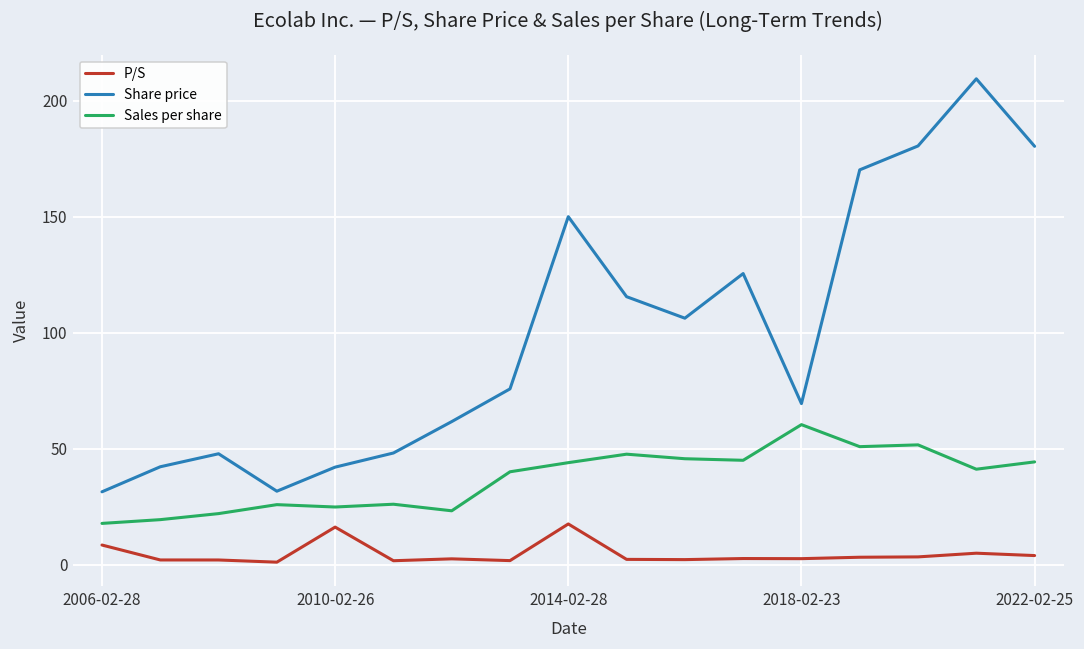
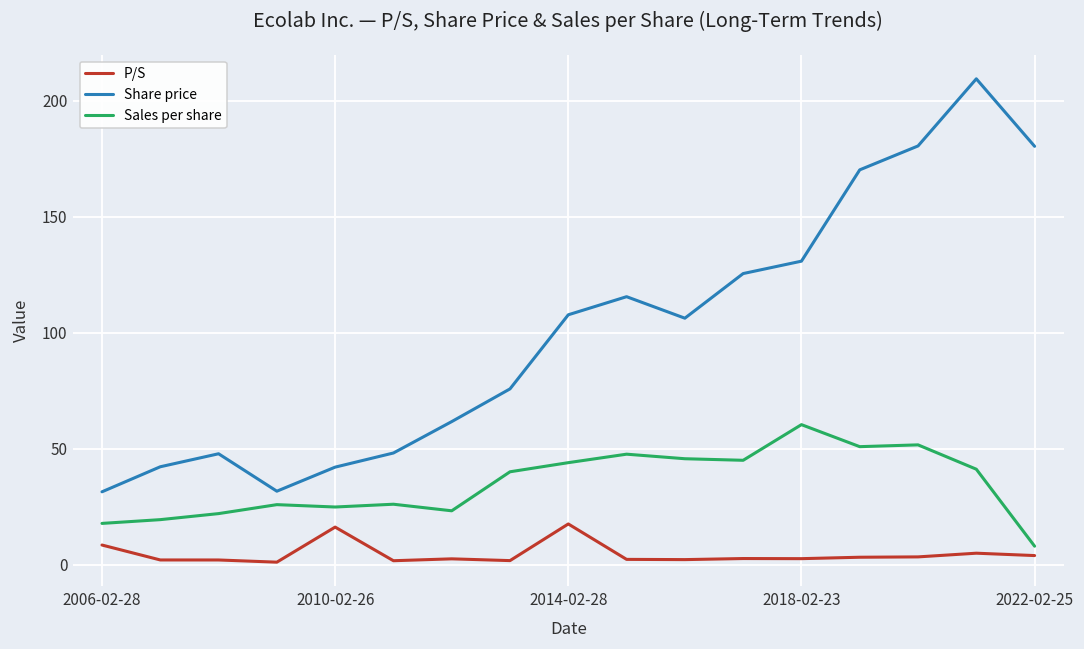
Share price, 2014-02-28: 150 -> 108
Share price, 2018-02-23: 70 -> 131
Sales per share, 2022-02-25: 44 -> 8
